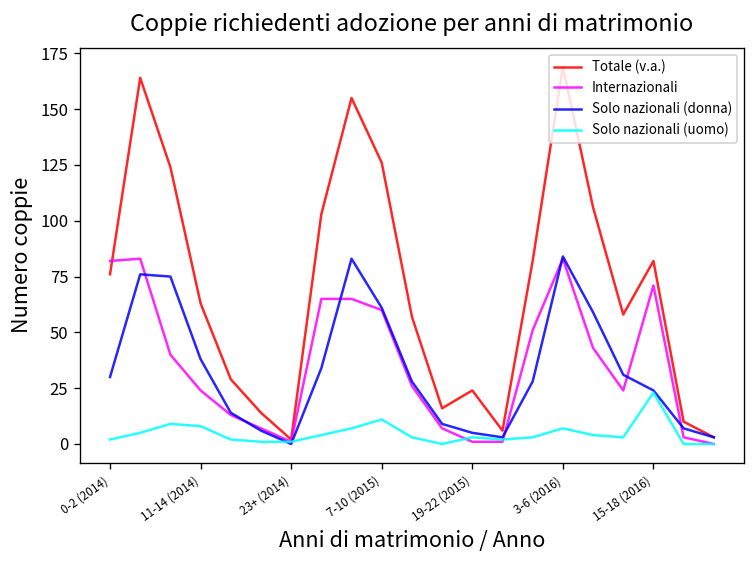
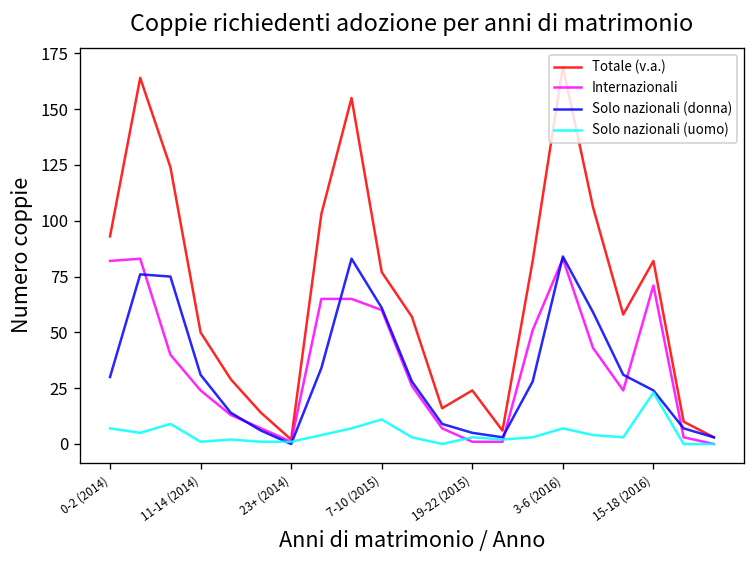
Totale (v.a.), 0-2 (2014): 76 -> 93
Solo nazionali (uomo), 0-2 (2014): 2 -> 7
Totale (v.a.), 11-14 (2014): 63 -> 50
Solo nazionali (donna), 11-14 (2014): 38 -> 31
Solo nazionali (uomo), 11-14 (2014): 8 -> 1
Totale (v.a.), 7-10 (2015): 126 -> 77
